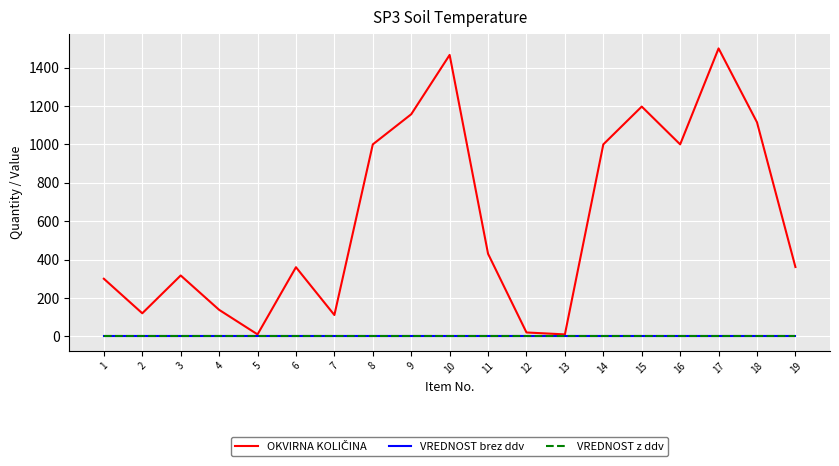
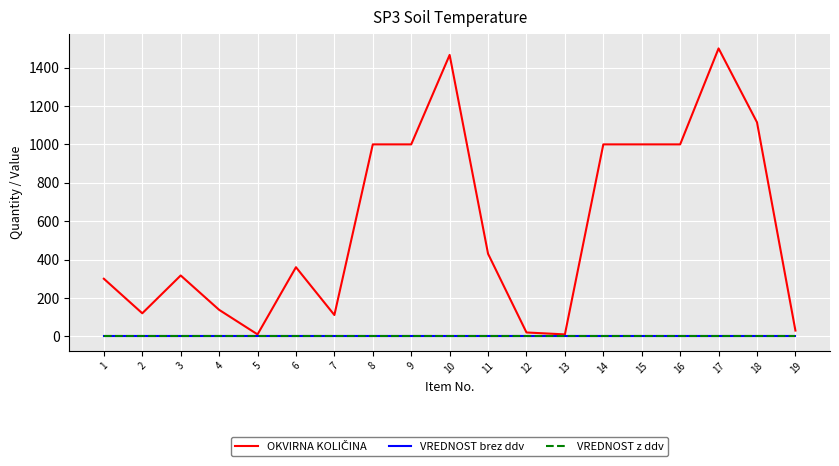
OKVIRNA KOLIČINA, 9: 1160 -> 1000
OKVIRNA KOLIČINA, 15: 1200 -> 1000
OKVIRNA KOLIČINA, 19: 360 -> 30
